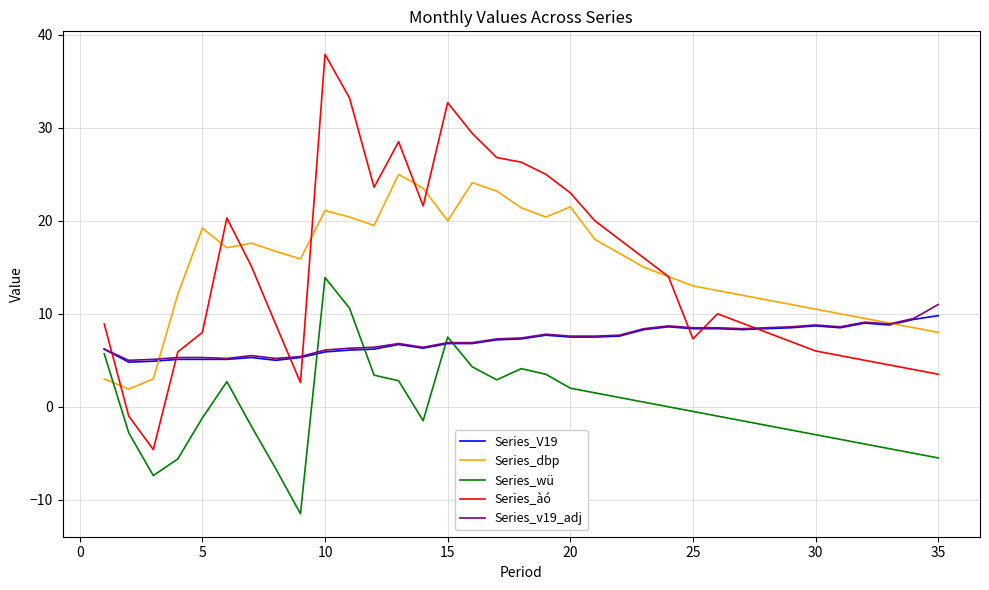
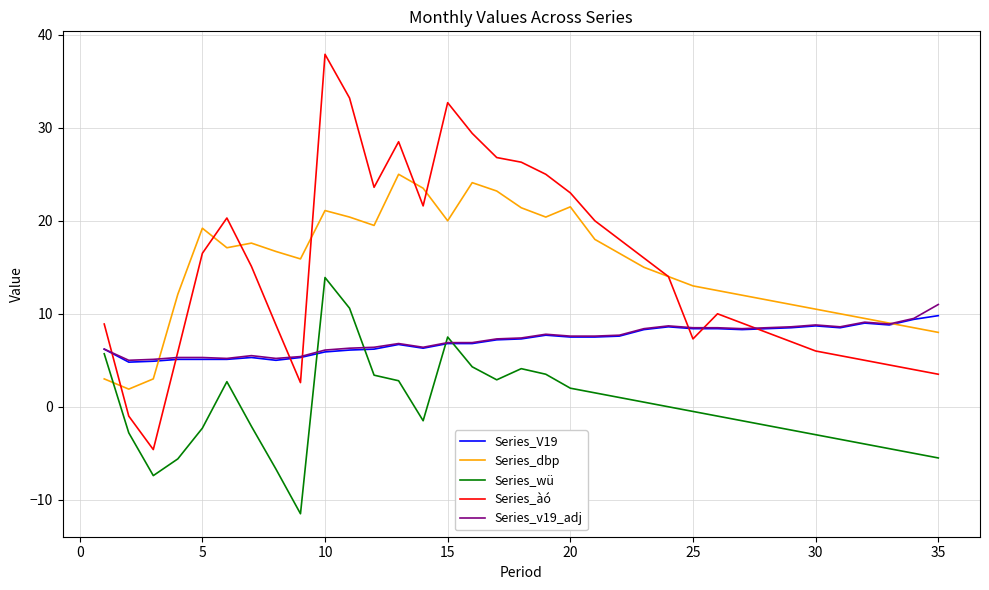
Series_wü, 5: -1 -> -2
Series_àó, 5: 8 -> 17
